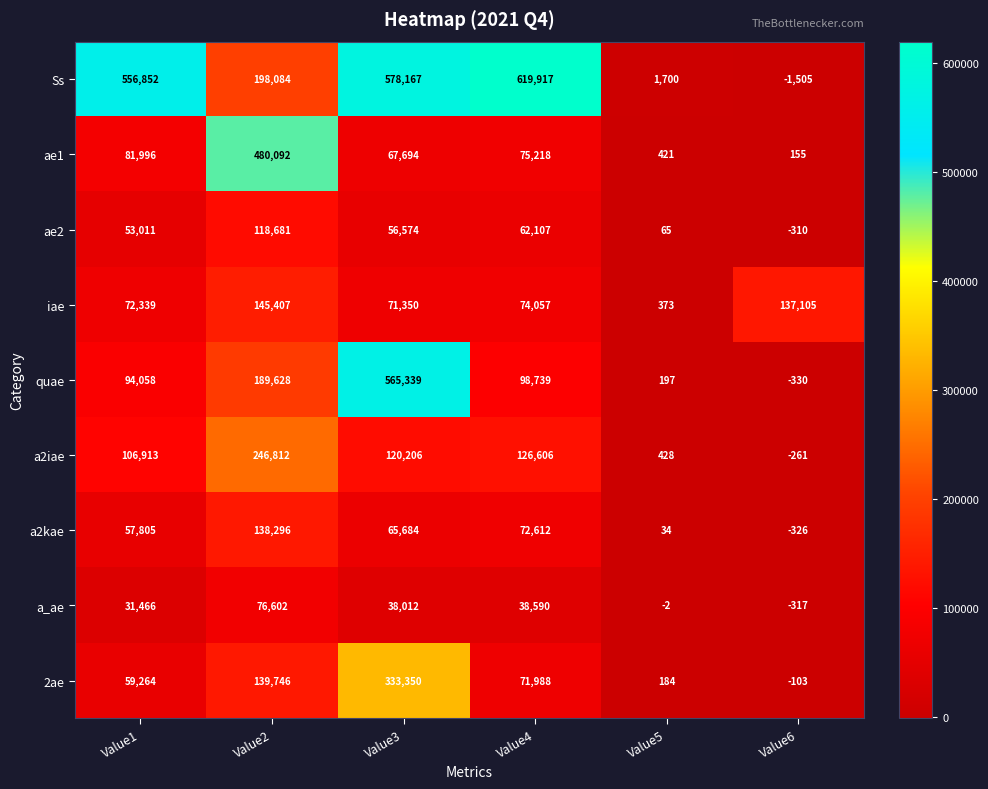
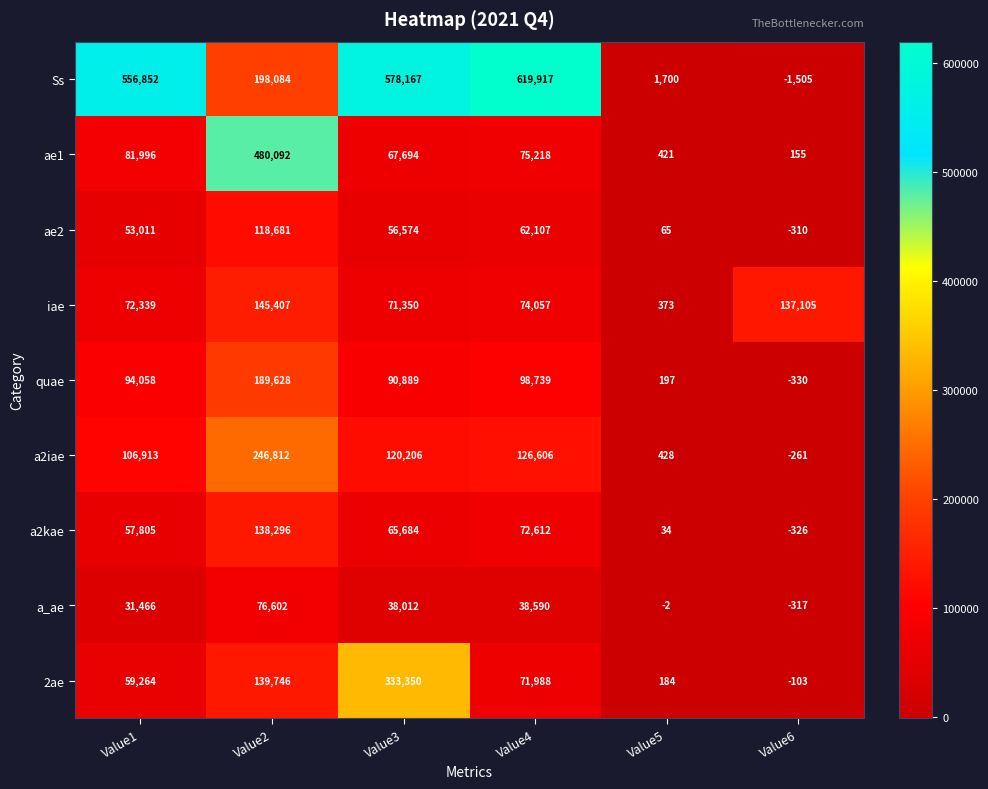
quae, Value3: 565,339 -> 90,889
